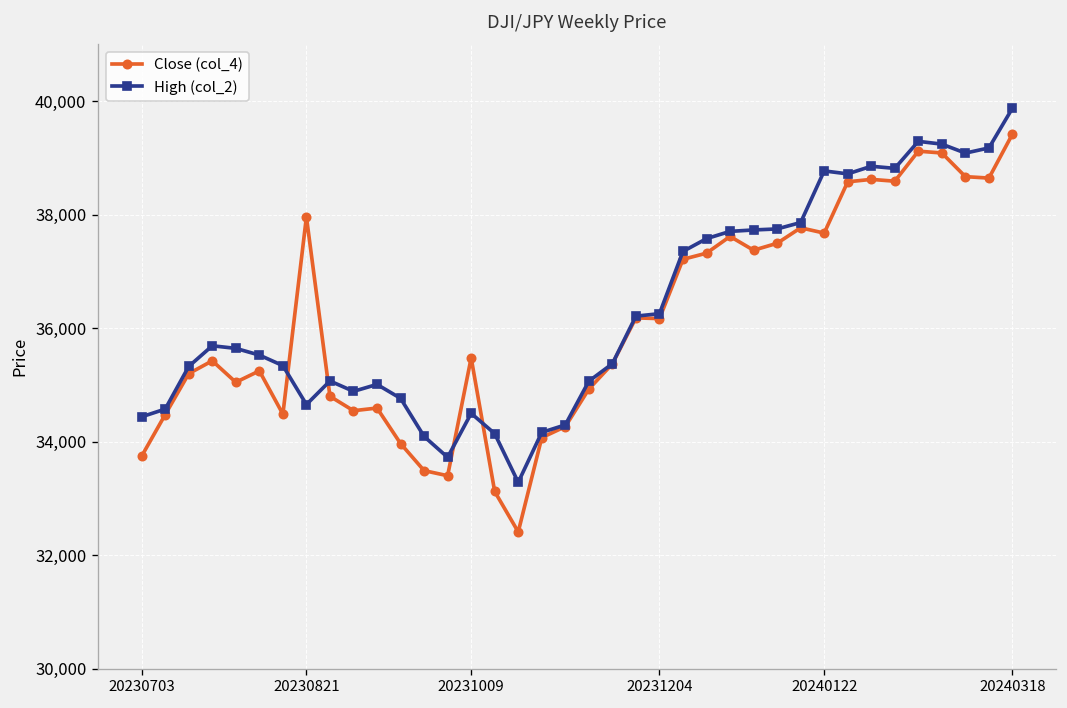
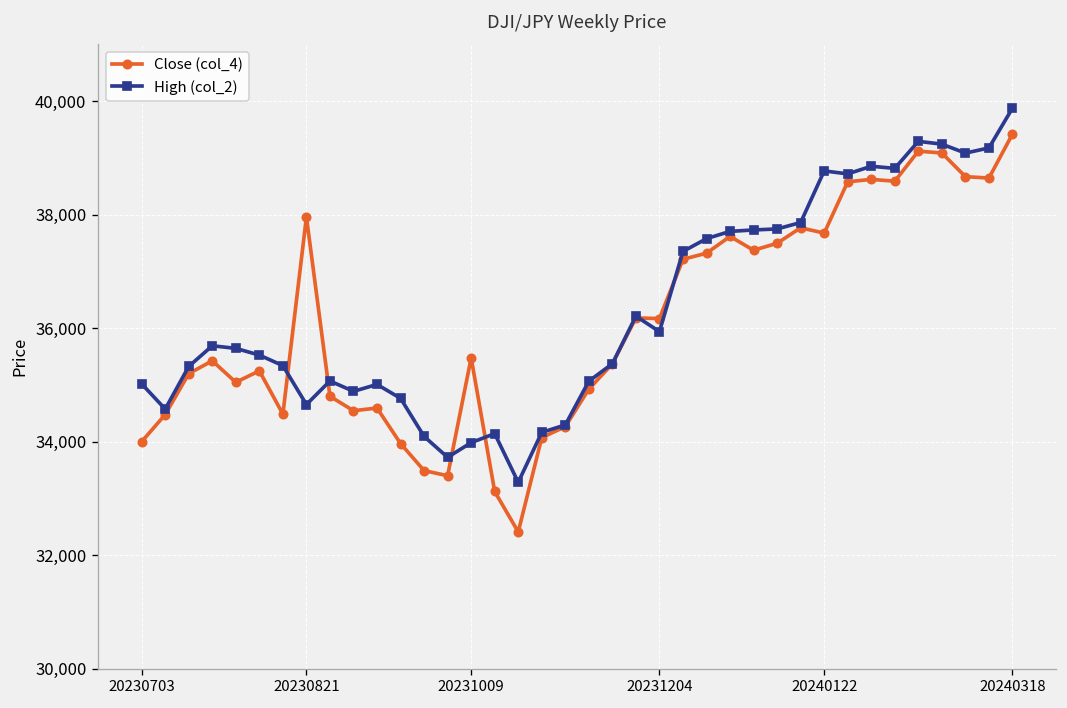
Close (col_4), 20230703: 33,700 -> 34,000
High (col_2), 20230703: 34,400 -> 35,000
High (col_2), 20231009: 34,500 -> 34,000
High (col_2), 20231204: 36,300 -> 35,900
